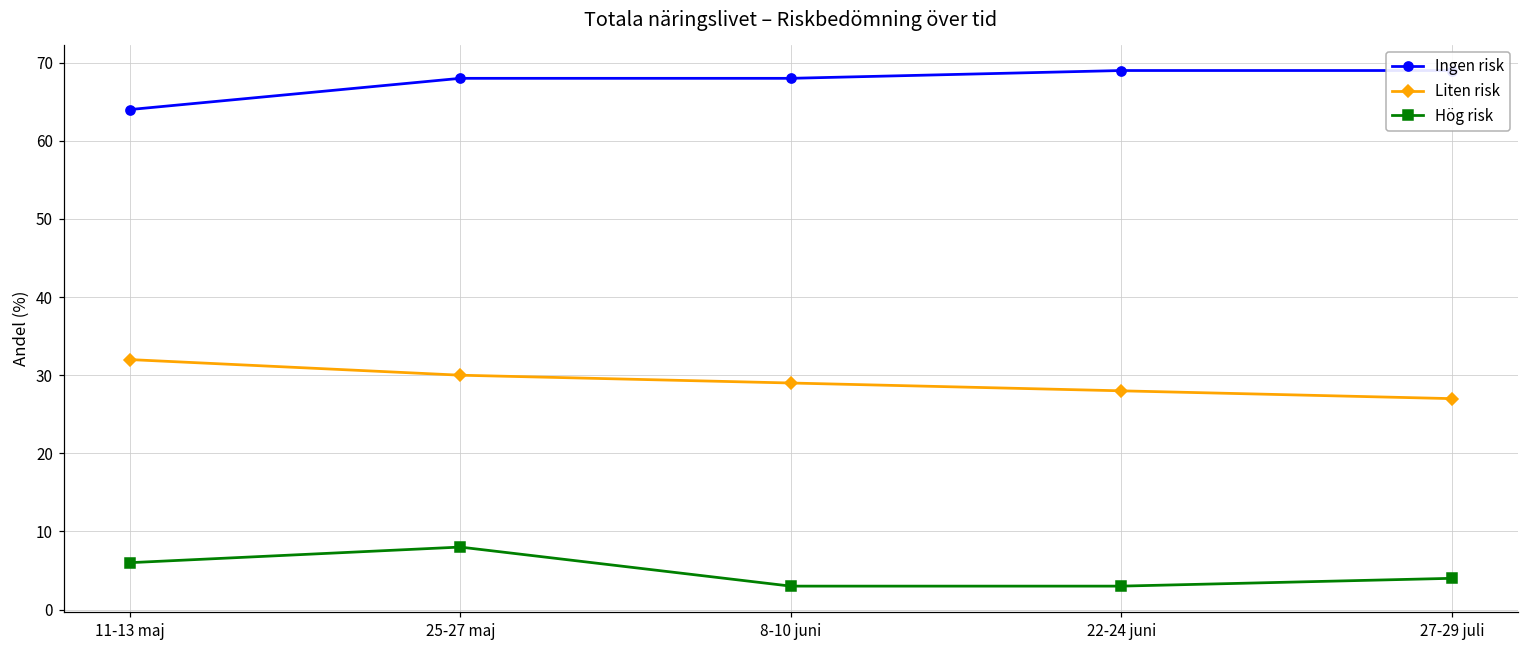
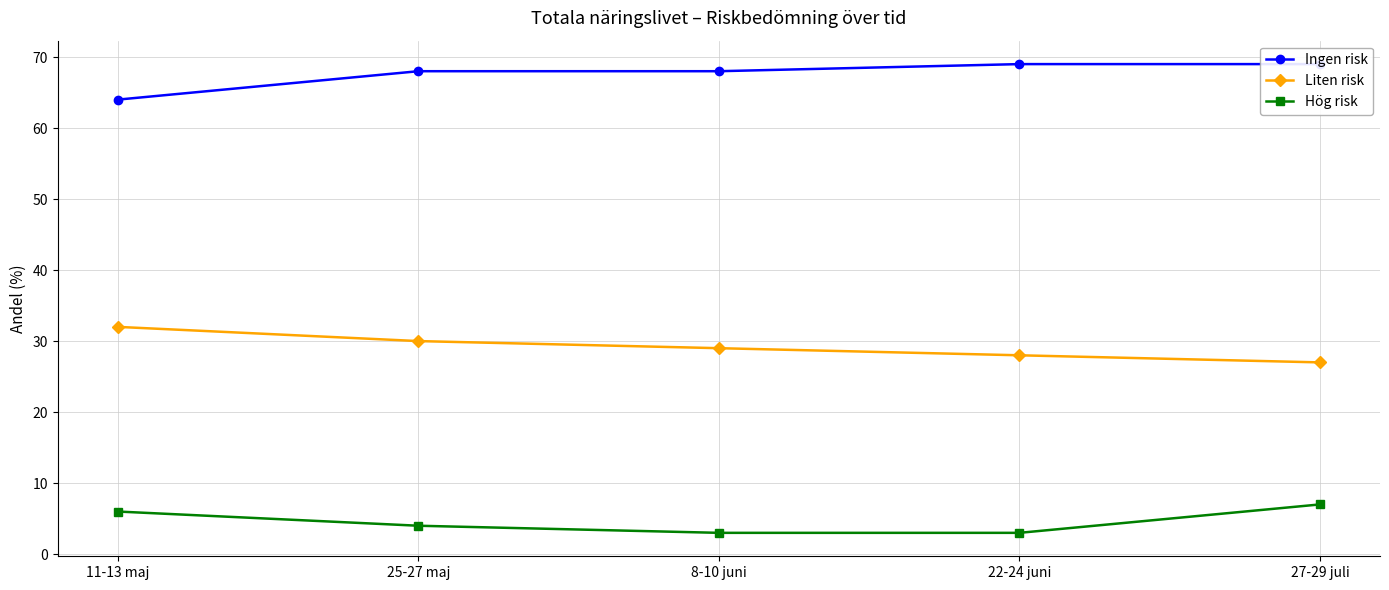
Hög risk, 25-27 maj: 8 -> 4
Hög risk, 27-29 juli: 4 -> 7
